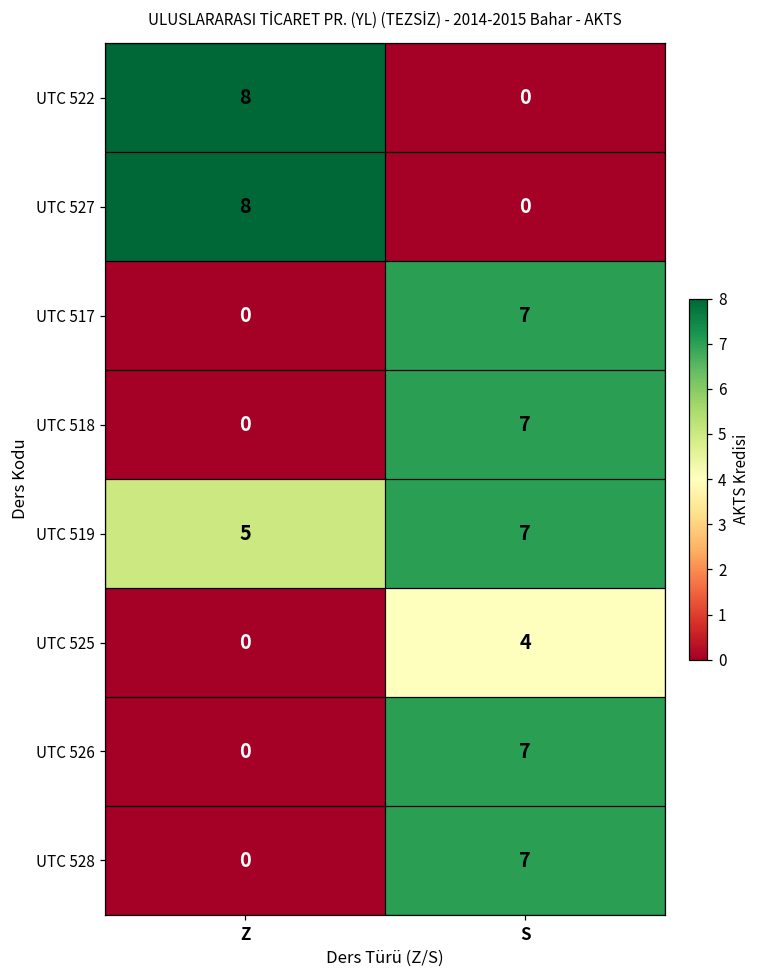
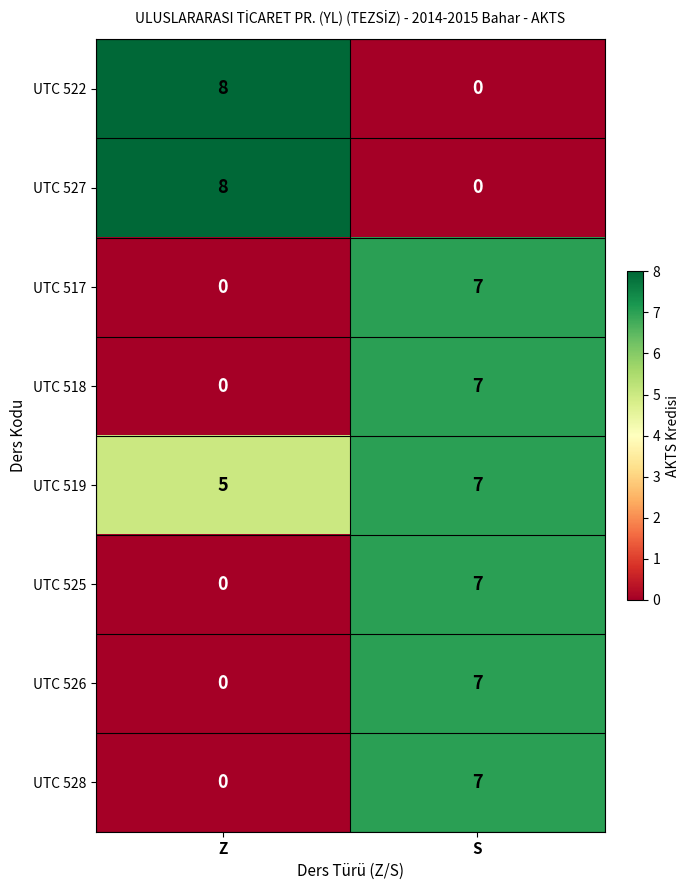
UTC 525, S: 4 -> 7
